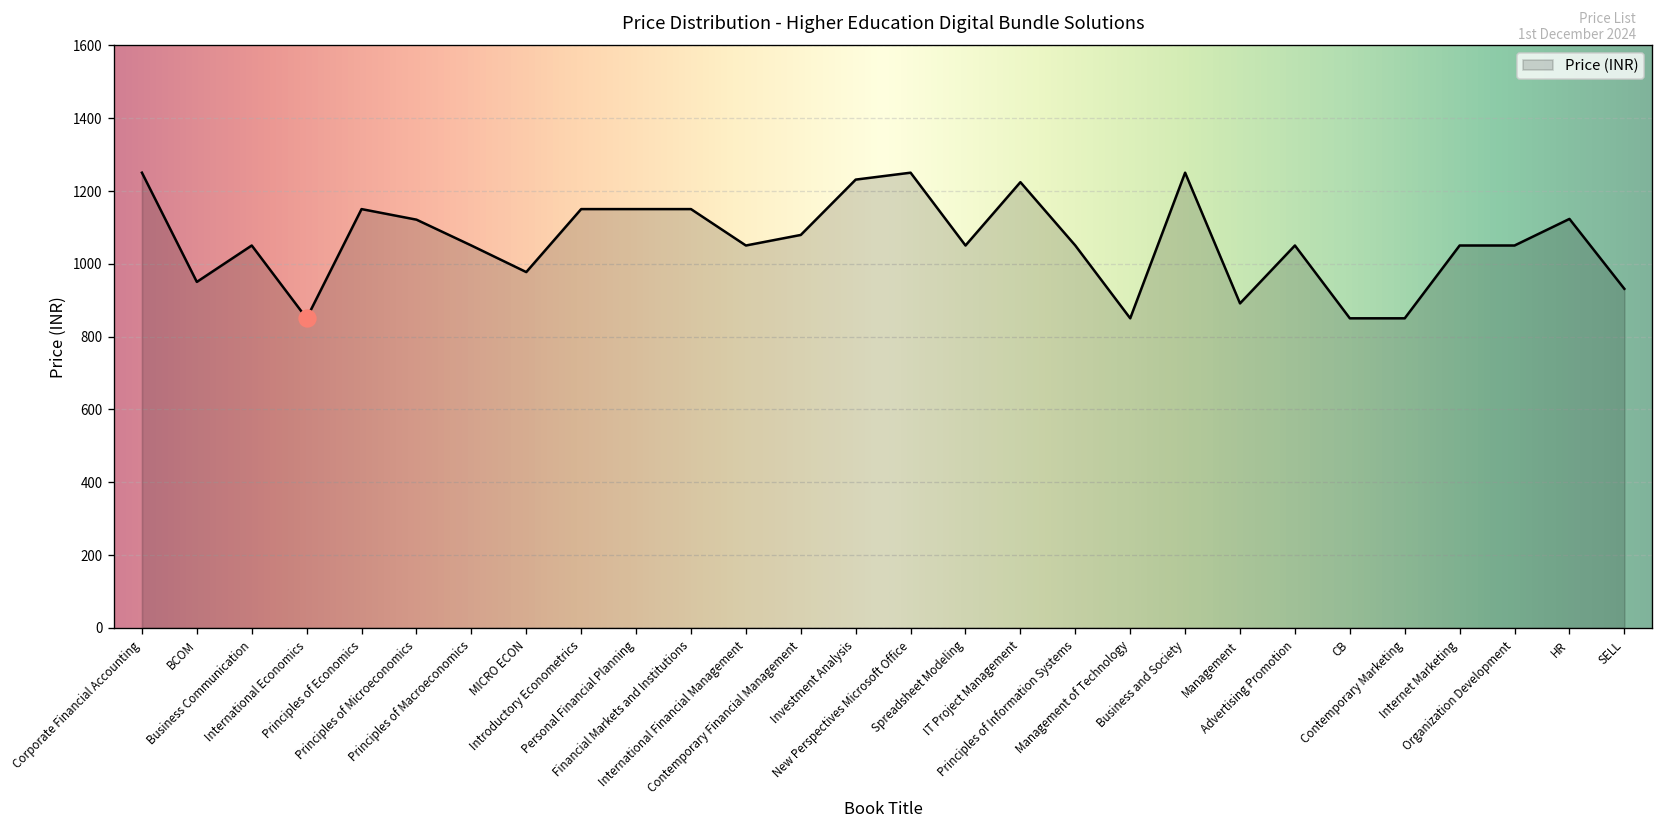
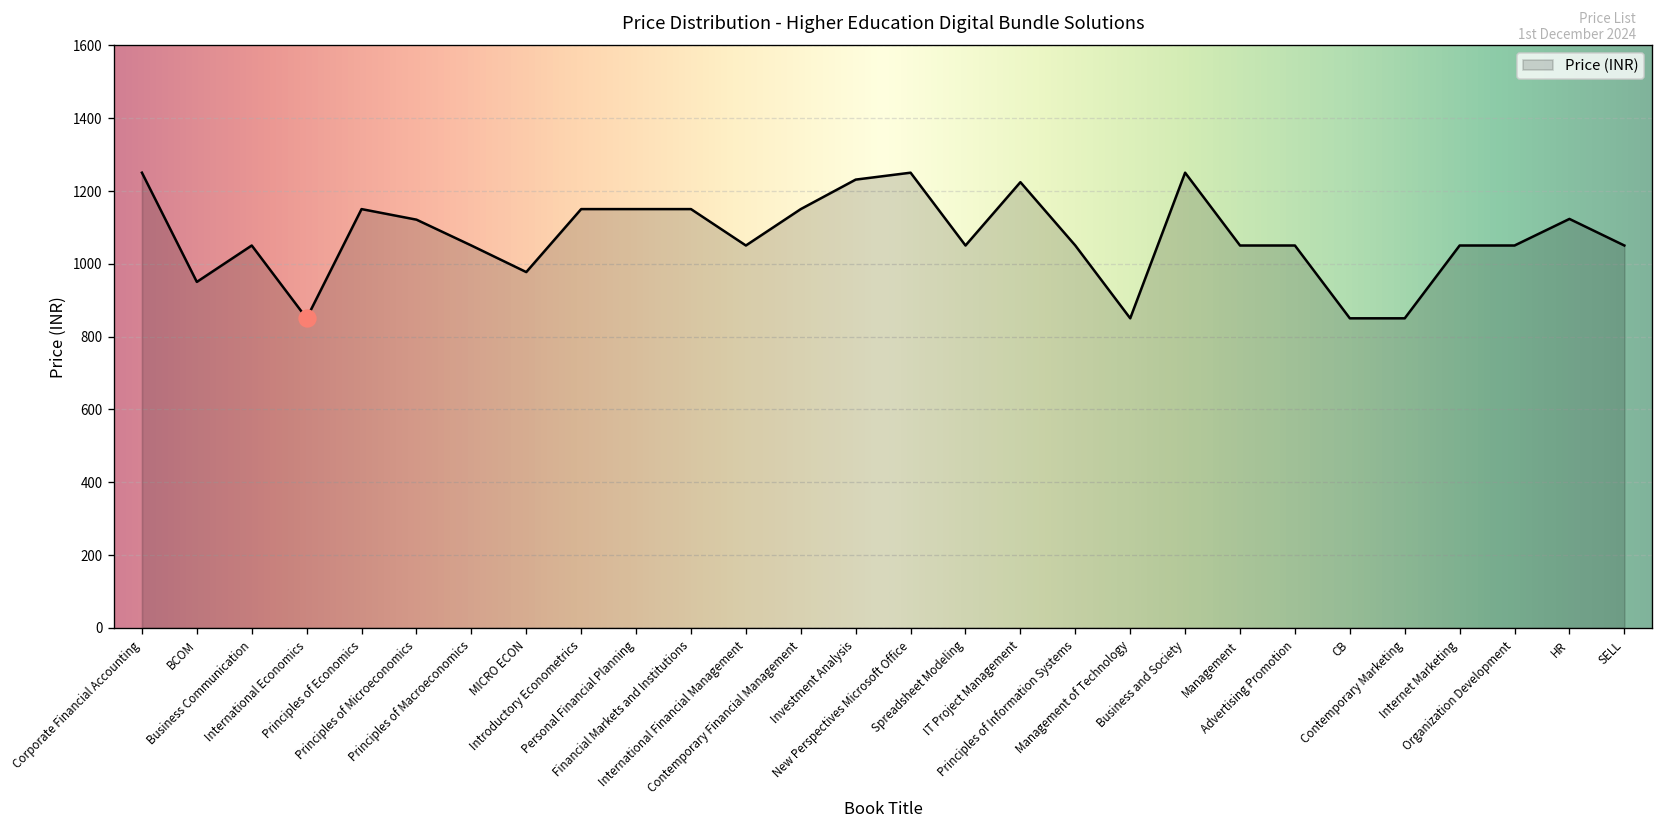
Price (INR), Contemporary Financial Management: 1080 -> 1150
Price (INR), Management: 890 -> 1050
Price (INR), SELL: 930 -> 1050
